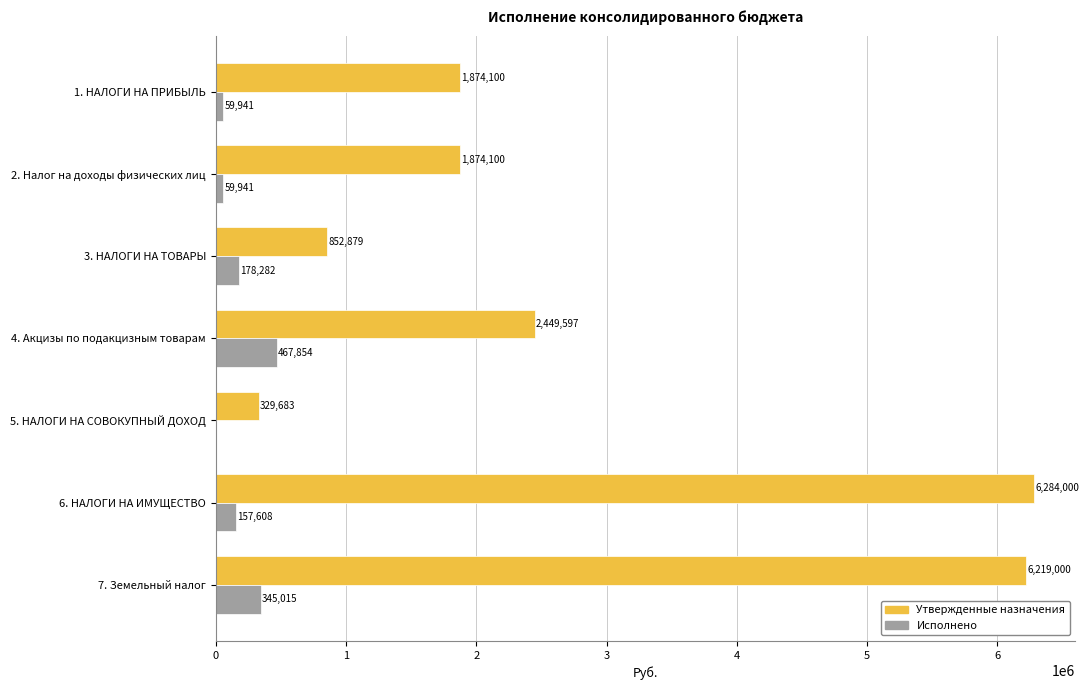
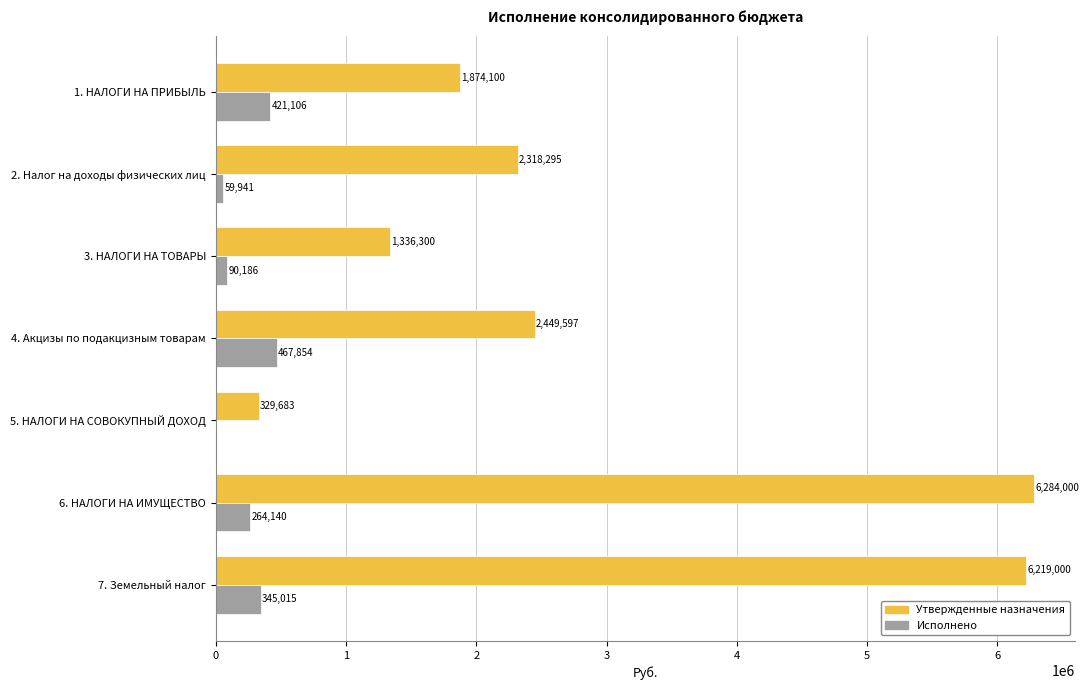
Исполнено, 1. НАЛОГИ НА ПРИБЫЛЬ: 59,941 -> 421,106
Утвержденные назначения, 2. Налог на доходы физических лиц: 1,874,100 -> 2,318,295
Утвержденные назначения, 3. НАЛОГИ НА ТОВАРЫ: 852,879 -> 1,336,300
Исполнено, 3. НАЛОГИ НА ТОВАРЫ: 178,282 -> 90,186
Исполнено, 6. НАЛОГИ НА ИМУЩЕСТВО: 157,608 -> 264,140
